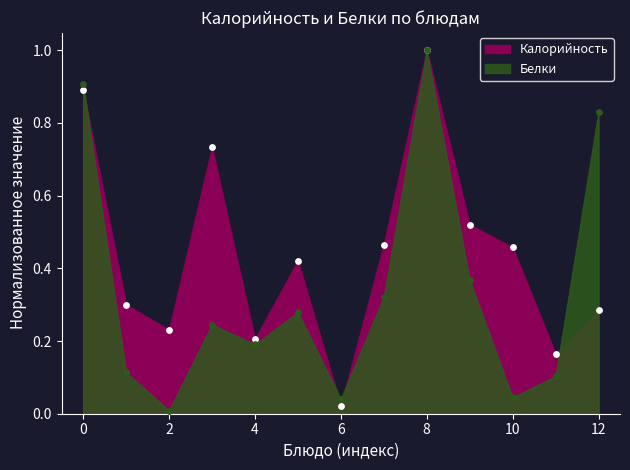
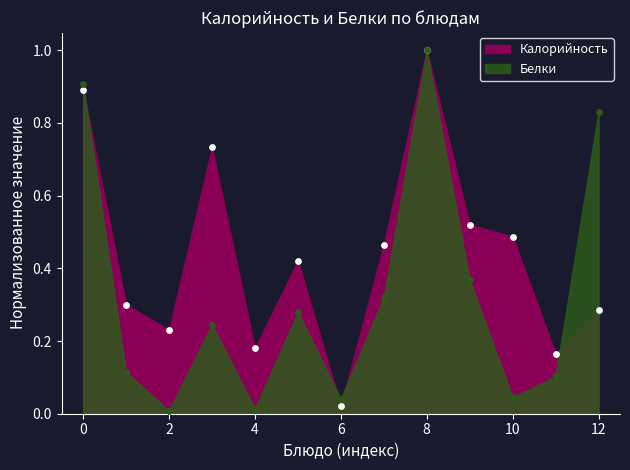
Калорийность, 4: 0.21 -> 0.18
Белки, 4: 0.19 -> 0.01
Калорийность, 10: 0.46 -> 0.49
